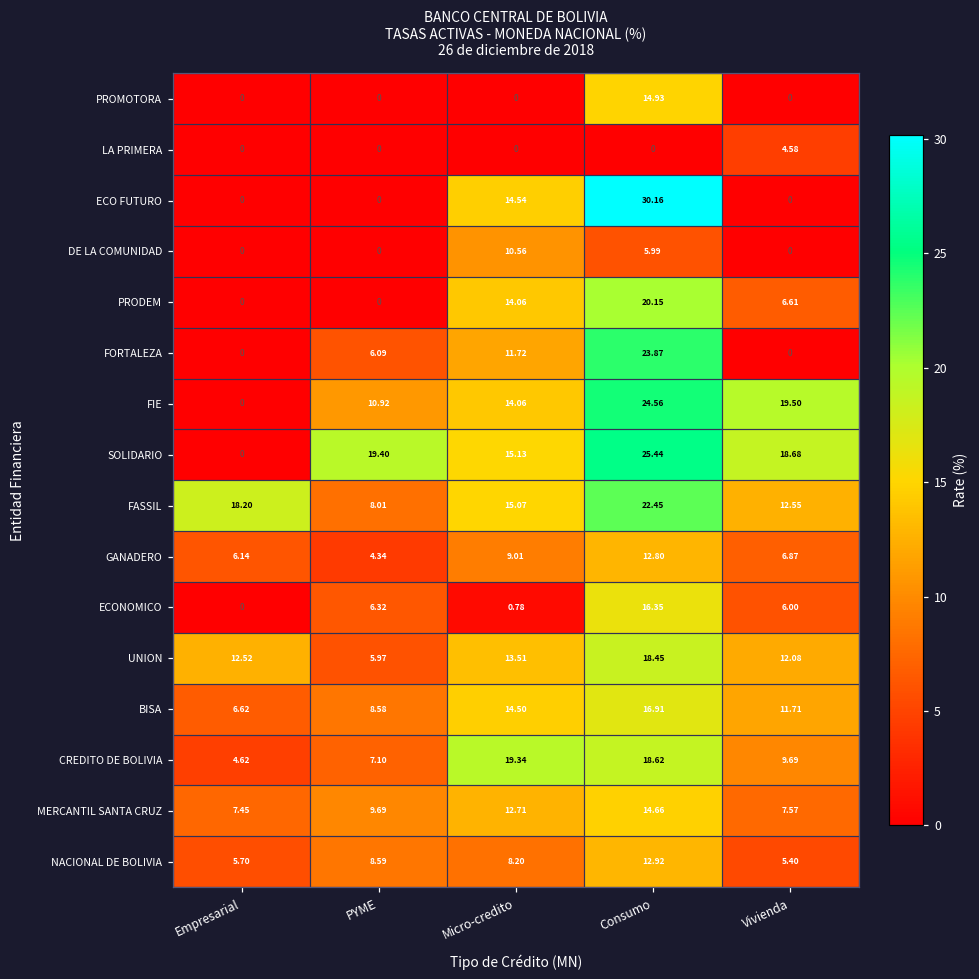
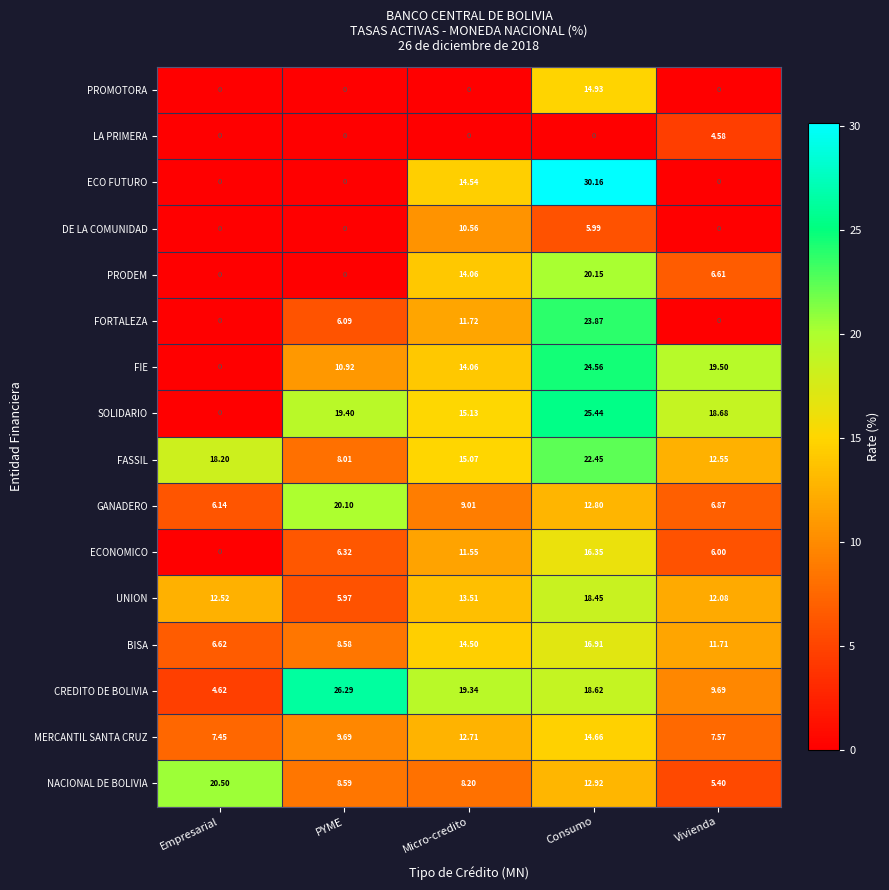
GANADERO, PYME: 4.34 -> 20.10
ECONOMICO, Micro-credito: 0.78 -> 11.55
CREDITO DE BOLIVIA, PYME: 7.10 -> 26.29
NACIONAL DE BOLIVIA, Empresarial: 5.70 -> 20.50
